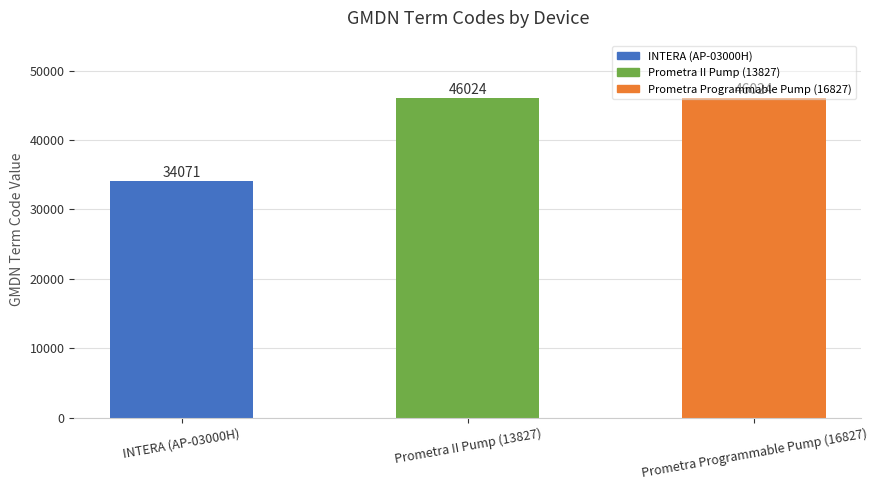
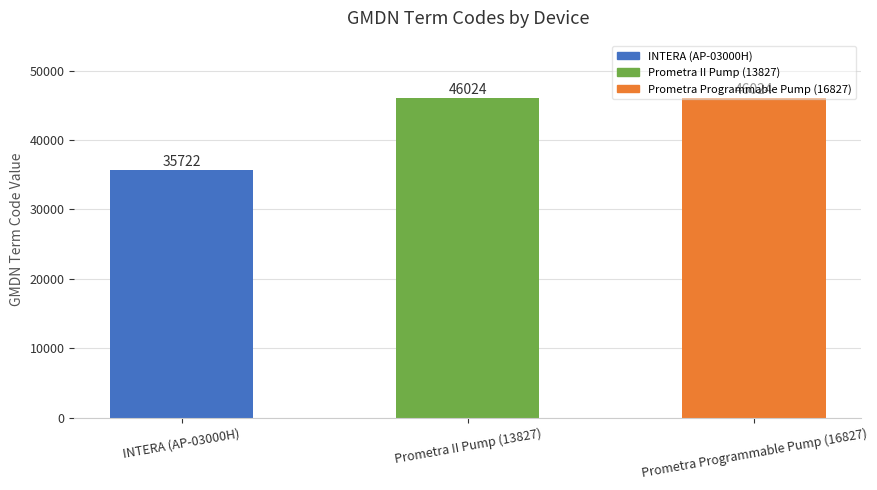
INTERA (AP-03000H): 34071 -> 35722
